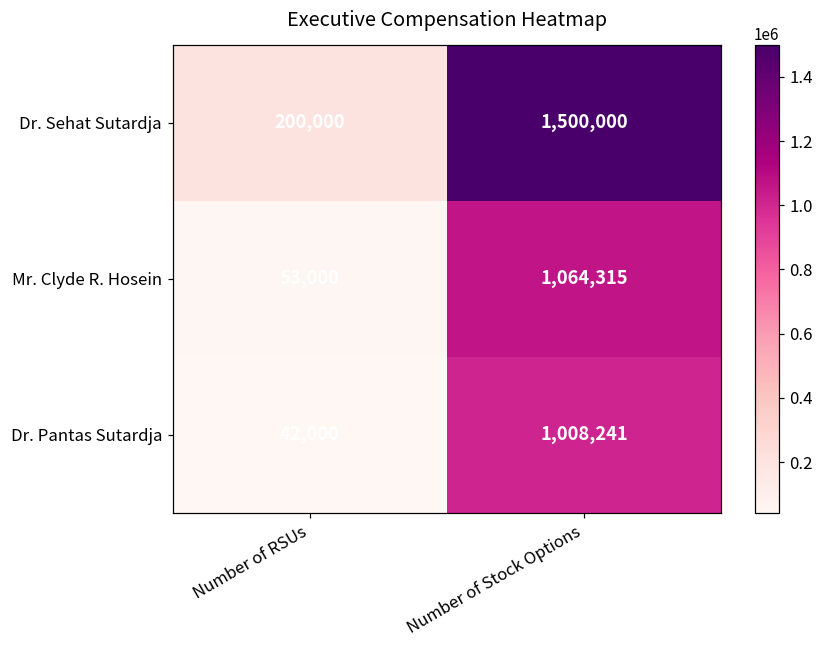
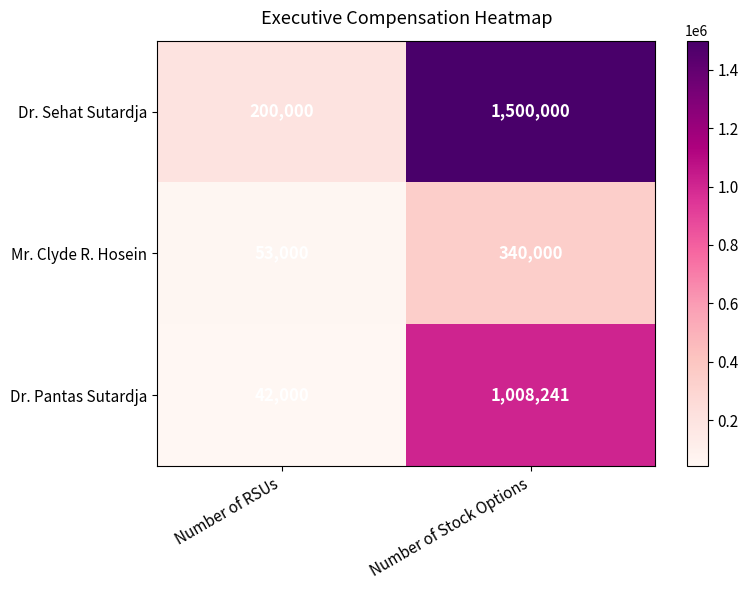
Mr. Clyde R. Hosein, Number of Stock Options: 1,064,315 -> 340,000
